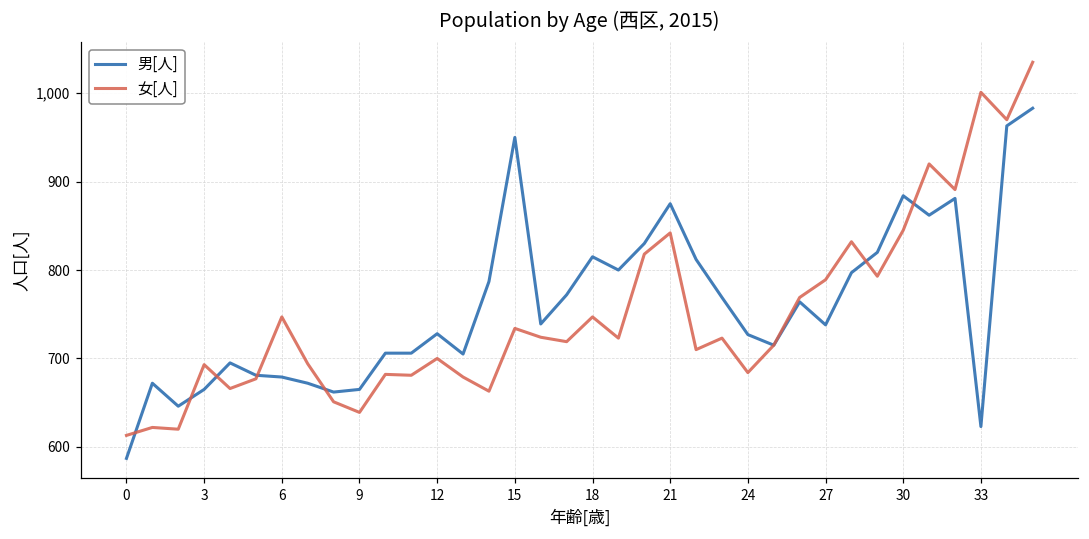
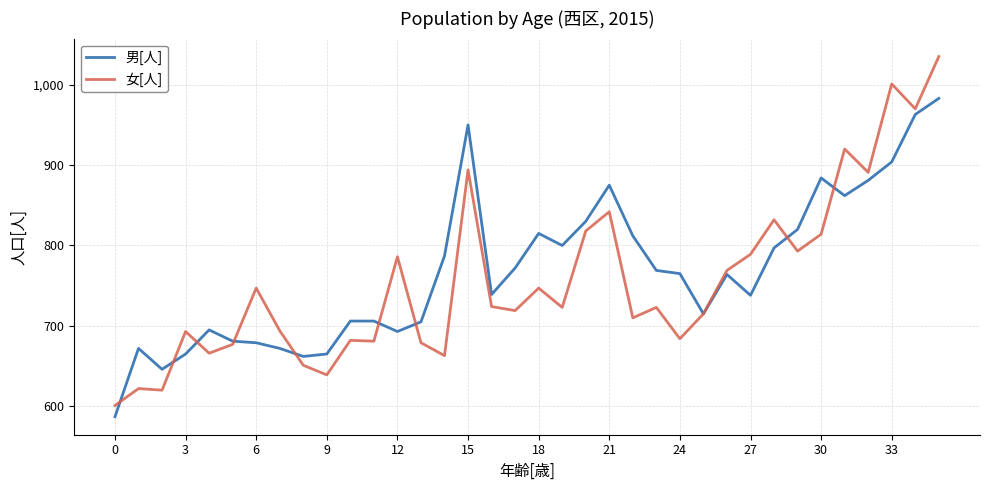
女[人], 0: 610 -> 600
男[人], 12: 730 -> 690
女[人], 12: 700 -> 790
女[人], 15: 730 -> 890
男[人], 24: 730 -> 770
女[人], 30: 850 -> 810
男[人], 33: 620 -> 900
